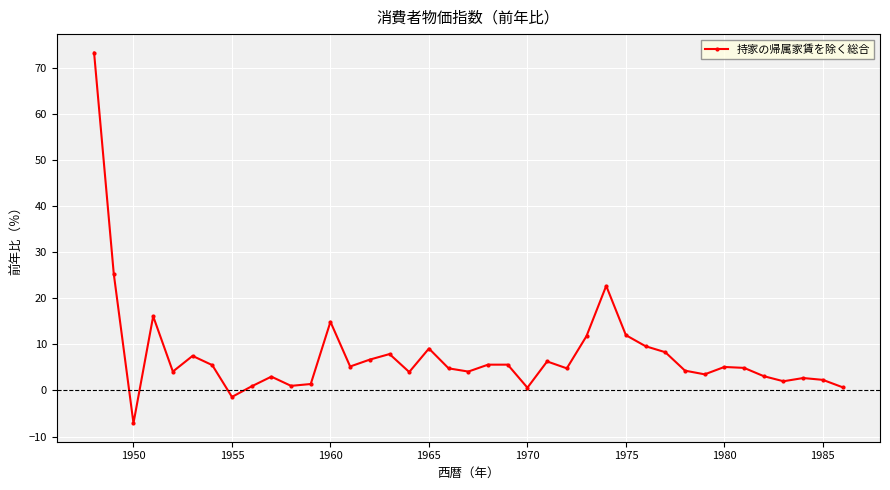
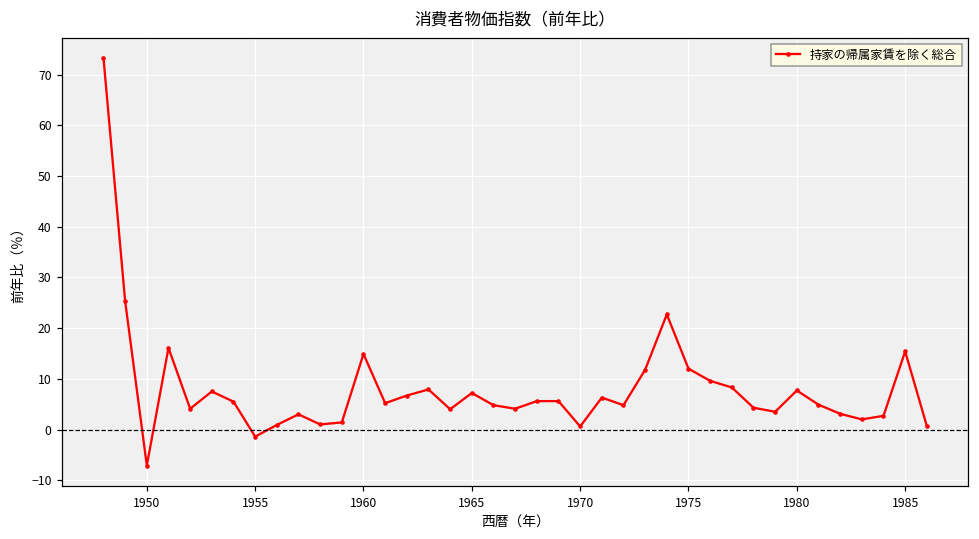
1965: 9 -> 7
1980: 5 -> 8
1985: 2 -> 15
